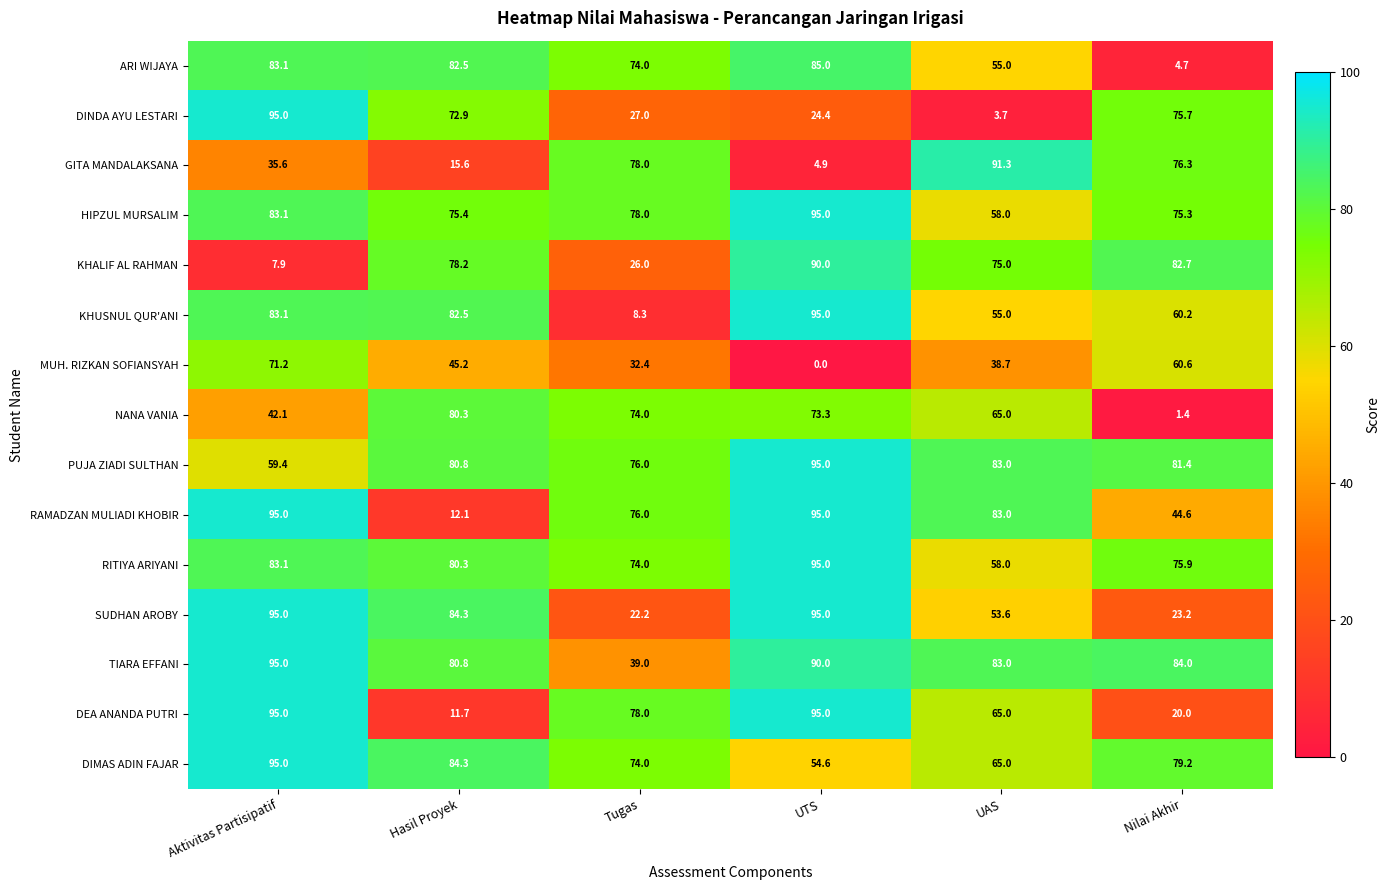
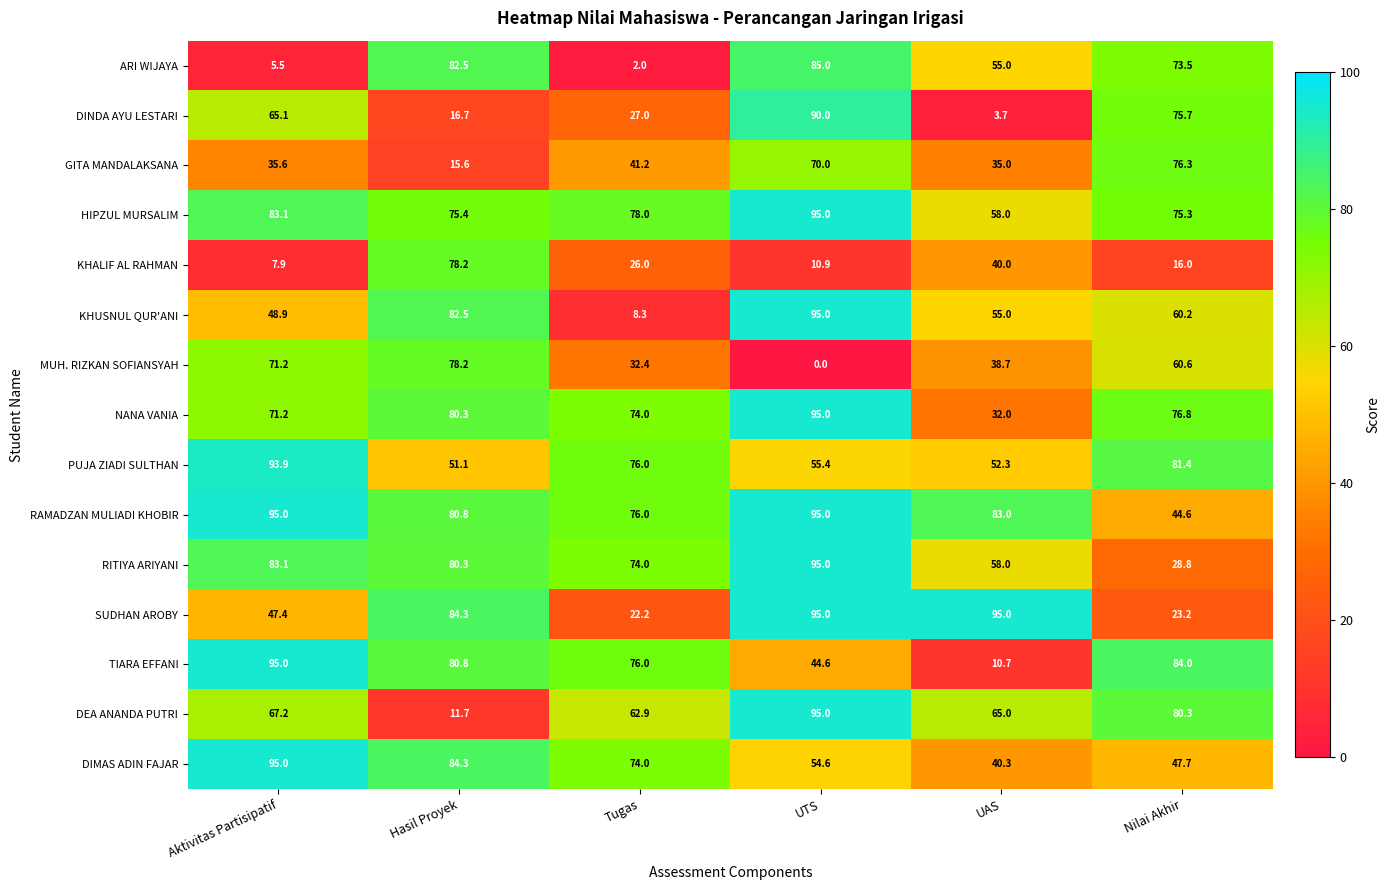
ARI WIJAYA, Aktivitas Partisipatif: 83.1 -> 5.5
ARI WIJAYA, Tugas: 74.0 -> 2.0
ARI WIJAYA, Nilai Akhir: 4.7 -> 73.5
DINDA AYU LESTARI, Aktivitas Partisipatif: 95.0 -> 65.1
DINDA AYU LESTARI, Hasil Proyek: 72.9 -> 16.7
DINDA AYU LESTARI, UTS: 24.4 -> 90.0
GITA MANDALAKSANA, Tugas: 78.0 -> 41.2
GITA MANDALAKSANA, UTS: 4.9 -> 70.0
GITA MANDALAKSANA, UAS: 91.3 -> 35.0
KHALIF AL RAHMAN, UTS: 90.0 -> 10.9
KHALIF AL RAHMAN, UAS: 75.0 -> 40.0
KHALIF AL RAHMAN, Nilai Akhir: 82.7 -> 16.0
KHUSNUL QUR'ANI, Aktivitas Partisipatif: 83.1 -> 48.9
MUH. RIZKAN SOFIANSYAH, Hasil Proyek: 45.2 -> 78.2
NANA VANIA, Aktivitas Partisipatif: 42.1 -> 71.2
NANA VANIA, UTS: 73.3 -> 95.0
NANA VANIA, UAS: 65.0 -> 32.0
NANA VANIA, Nilai Akhir: 1.4 -> 76.8
PUJA ZIADI SULTHAN, Aktivitas Partisipatif: 59.4 -> 93.9
PUJA ZIADI SULTHAN, Hasil Proyek: 80.8 -> 51.1
PUJA ZIADI SULTHAN, UTS: 95.0 -> 55.4
PUJA ZIADI SULTHAN, UAS: 83.0 -> 52.3
RAMADZAN MULIADI KHOBIR, Hasil Proyek: 12.1 -> 80.8
RITIYA ARIYANI, Nilai Akhir: 75.9 -> 28.8
SUDHAN AROBY, Aktivitas Partisipatif: 95.0 -> 47.4
SUDHAN AROBY, UAS: 53.6 -> 95.0
TIARA EFFANI, Tugas: 39.0 -> 76.0
TIARA EFFANI, UTS: 90.0 -> 44.6
TIARA EFFANI, UAS: 83.0 -> 10.7
DEA ANANDA PUTRI, Aktivitas Partisipatif: 95.0 -> 67.2
DEA ANANDA PUTRI, Tugas: 78.0 -> 62.9
DEA ANANDA PUTRI, Nilai Akhir: 20.0 -> 80.3
DIMAS ADIN FAJAR, UAS: 65.0 -> 40.3
DIMAS ADIN FAJAR, Nilai Akhir: 79.2 -> 47.7
